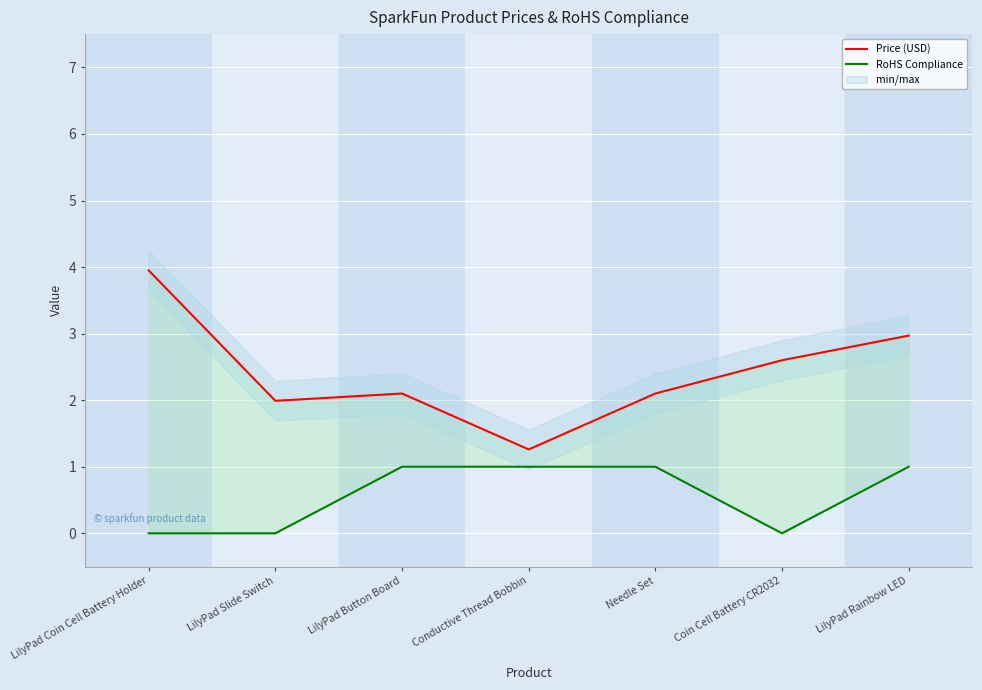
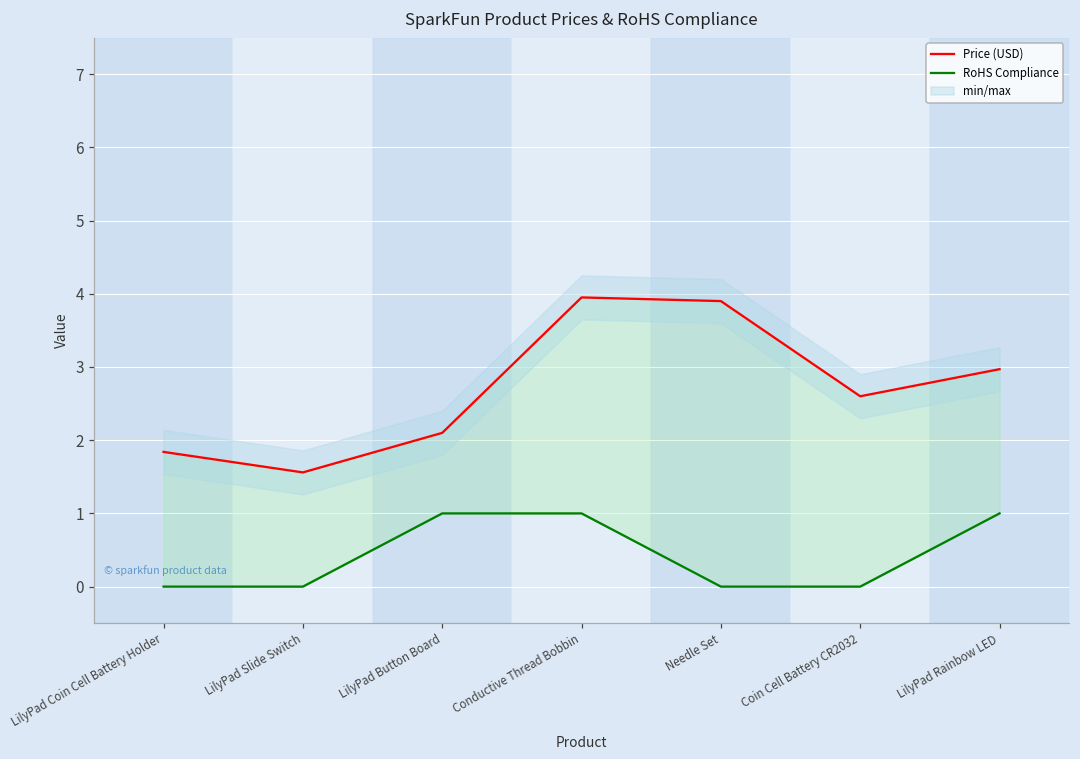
Price (USD), LilyPad Coin Cell Battery Holder: 4.0 -> 1.8
Price (USD), LilyPad Slide Switch: 2.0 -> 1.6
Price (USD), Conductive Thread Bobbin: 1.3 -> 4.0
Price (USD), Needle Set: 2.1 -> 3.9
RoHS Compliance, Needle Set: 1 -> 0
